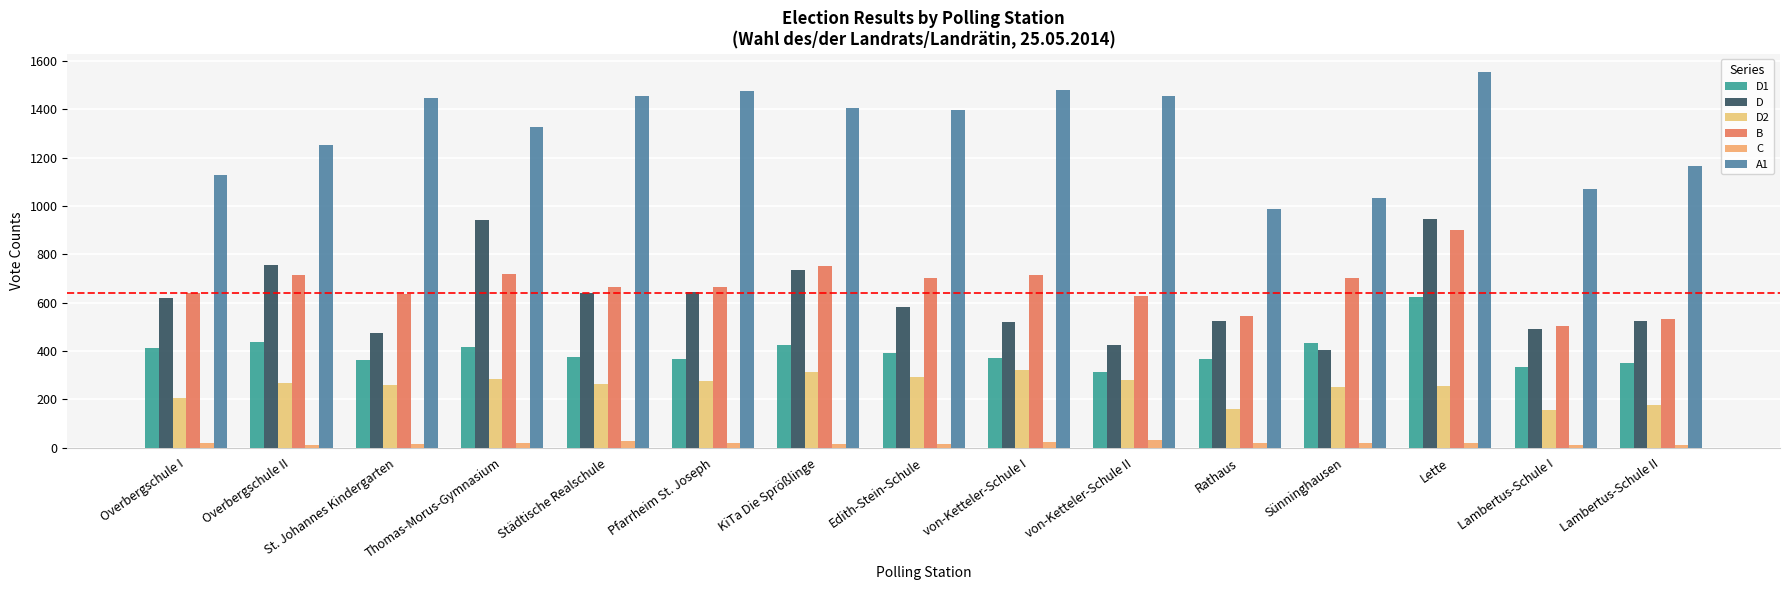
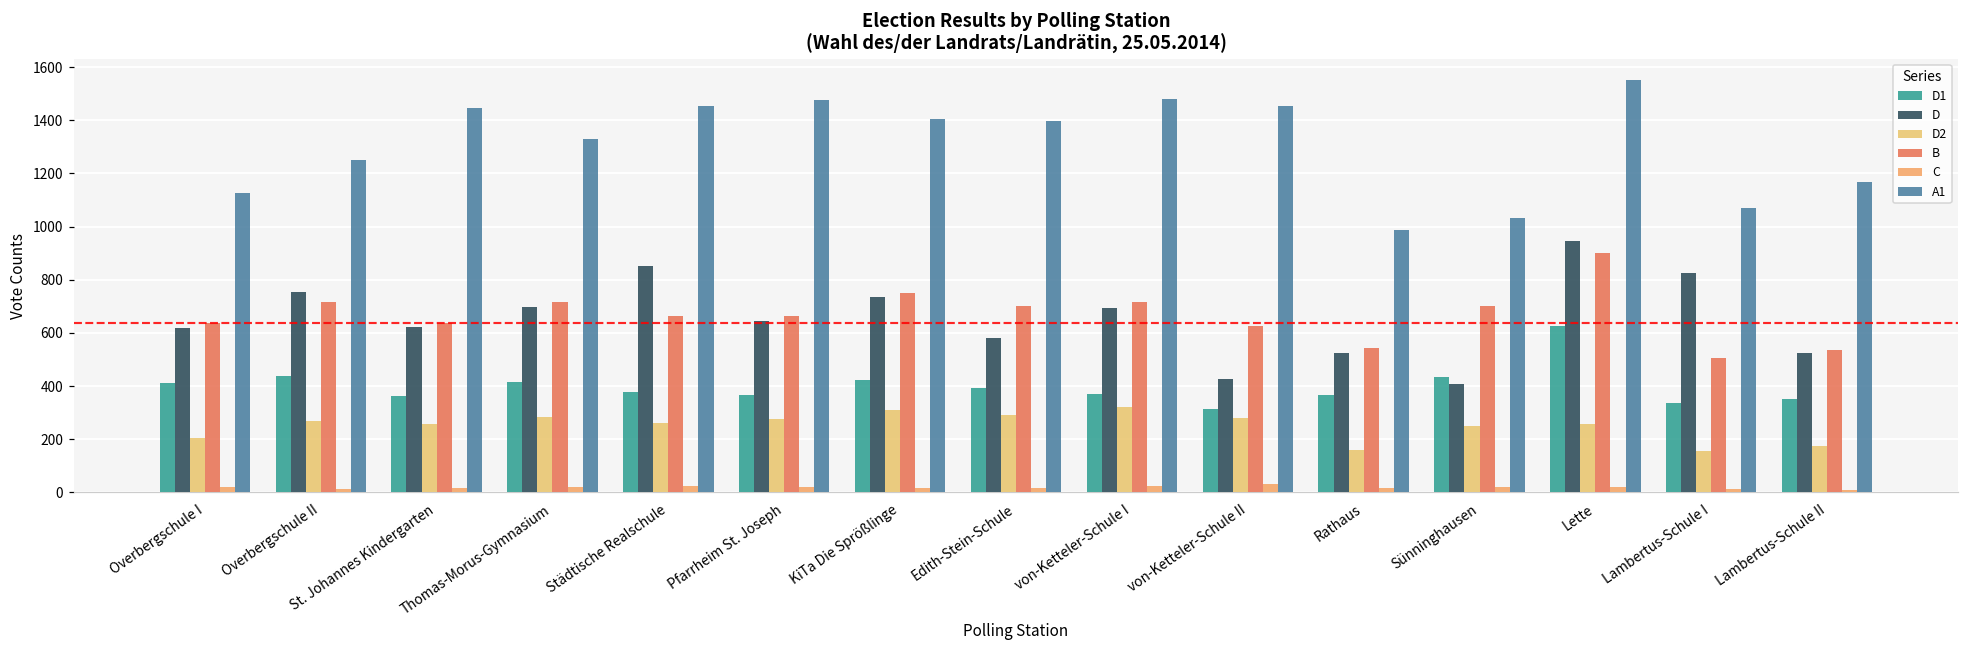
D, St. Johannes Kindergarten: 480 -> 620
D, Thomas-Morus-Gymnasium: 940 -> 700
D, Städtische Realschule: 640 -> 850
D, von-Ketteler-Schule I: 520 -> 690
D, Lambertus-Schule I: 490 -> 830
